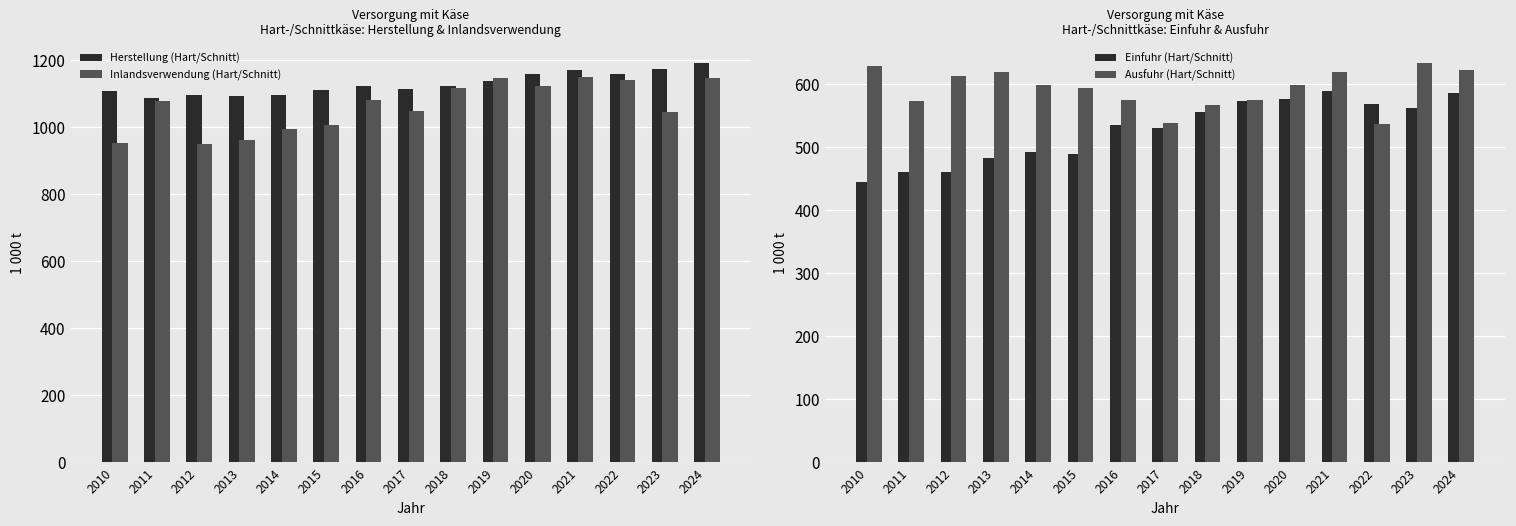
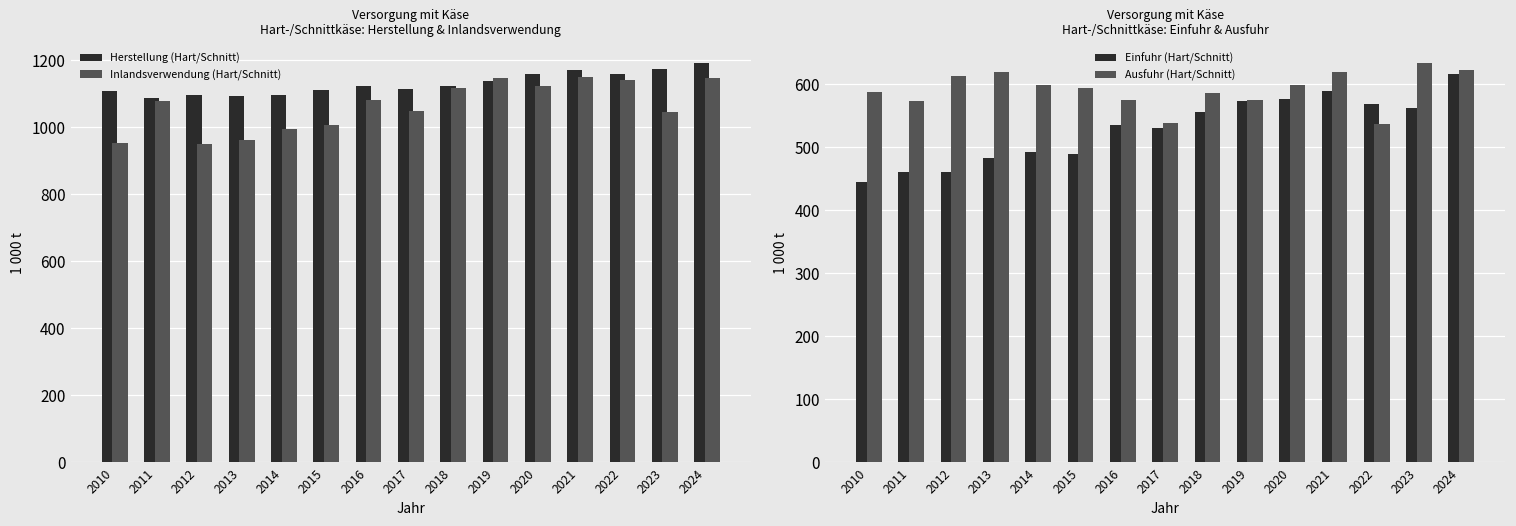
Versorgung mit Käse Hart-/Schnittkäse: Einfuhr & Ausfuhr, Ausfuhr (Hart/Schnitt), 2010: 630 -> 590
Versorgung mit Käse Hart-/Schnittkäse: Einfuhr & Ausfuhr, Ausfuhr (Hart/Schnitt), 2018: 570 -> 590
Versorgung mit Käse Hart-/Schnittkäse: Einfuhr & Ausfuhr, Einfuhr (Hart/Schnitt), 2024: 590 -> 620
